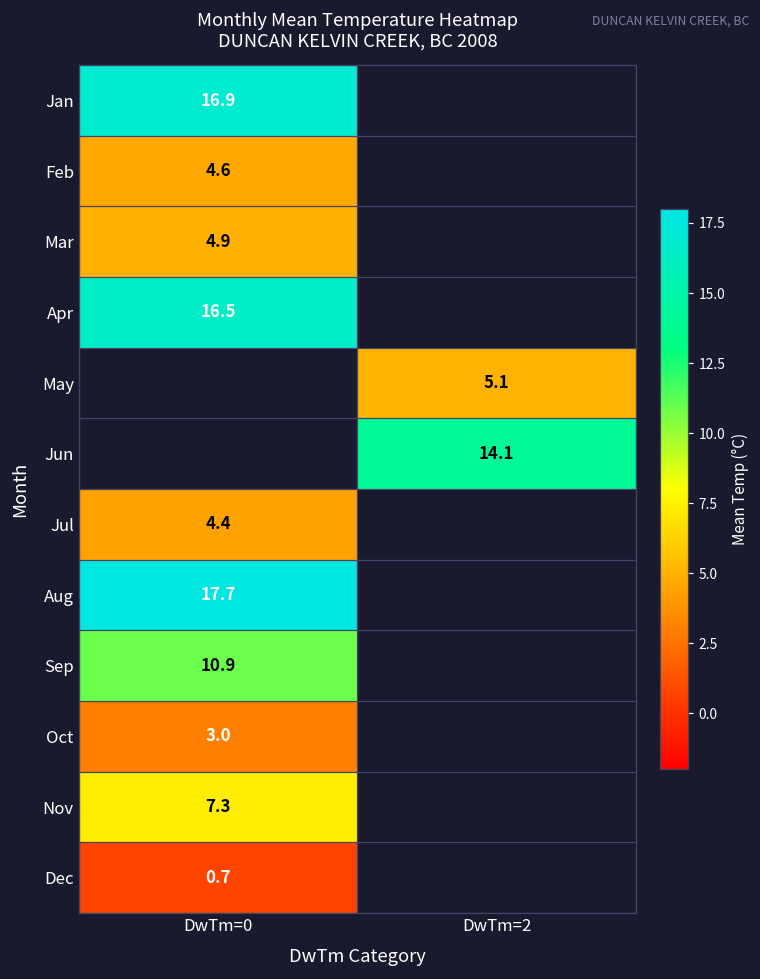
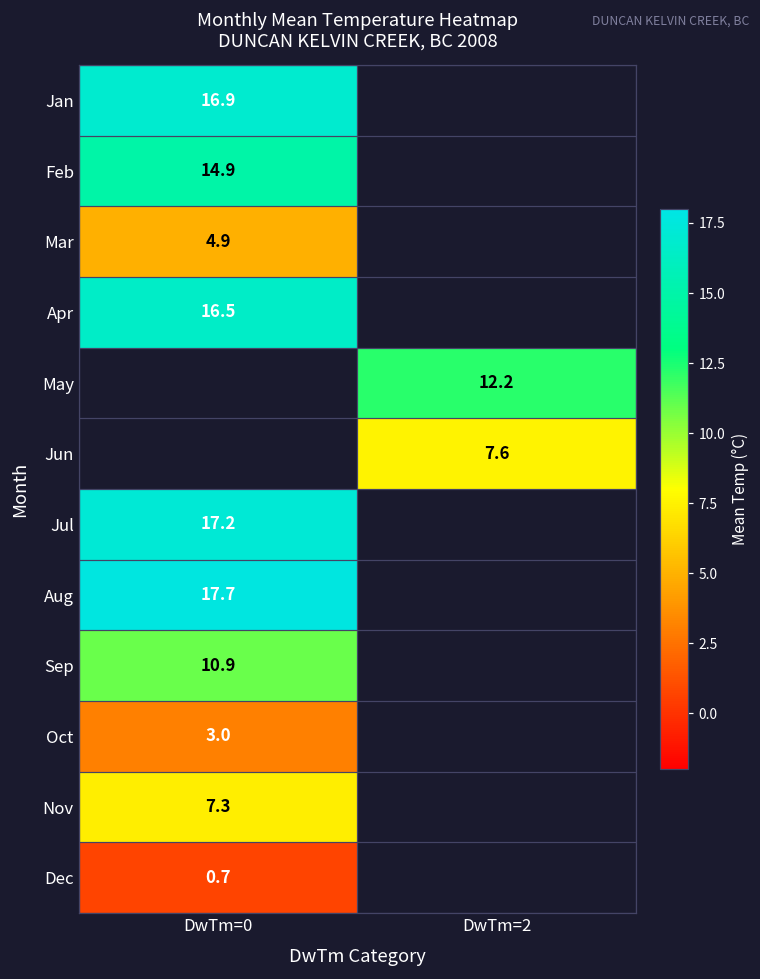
Feb, DwTm=0: 4.6 -> 14.9
May, DwTm=2: 5.1 -> 12.2
Jun, DwTm=2: 14.1 -> 7.6
Jul, DwTm=0: 4.4 -> 17.2
